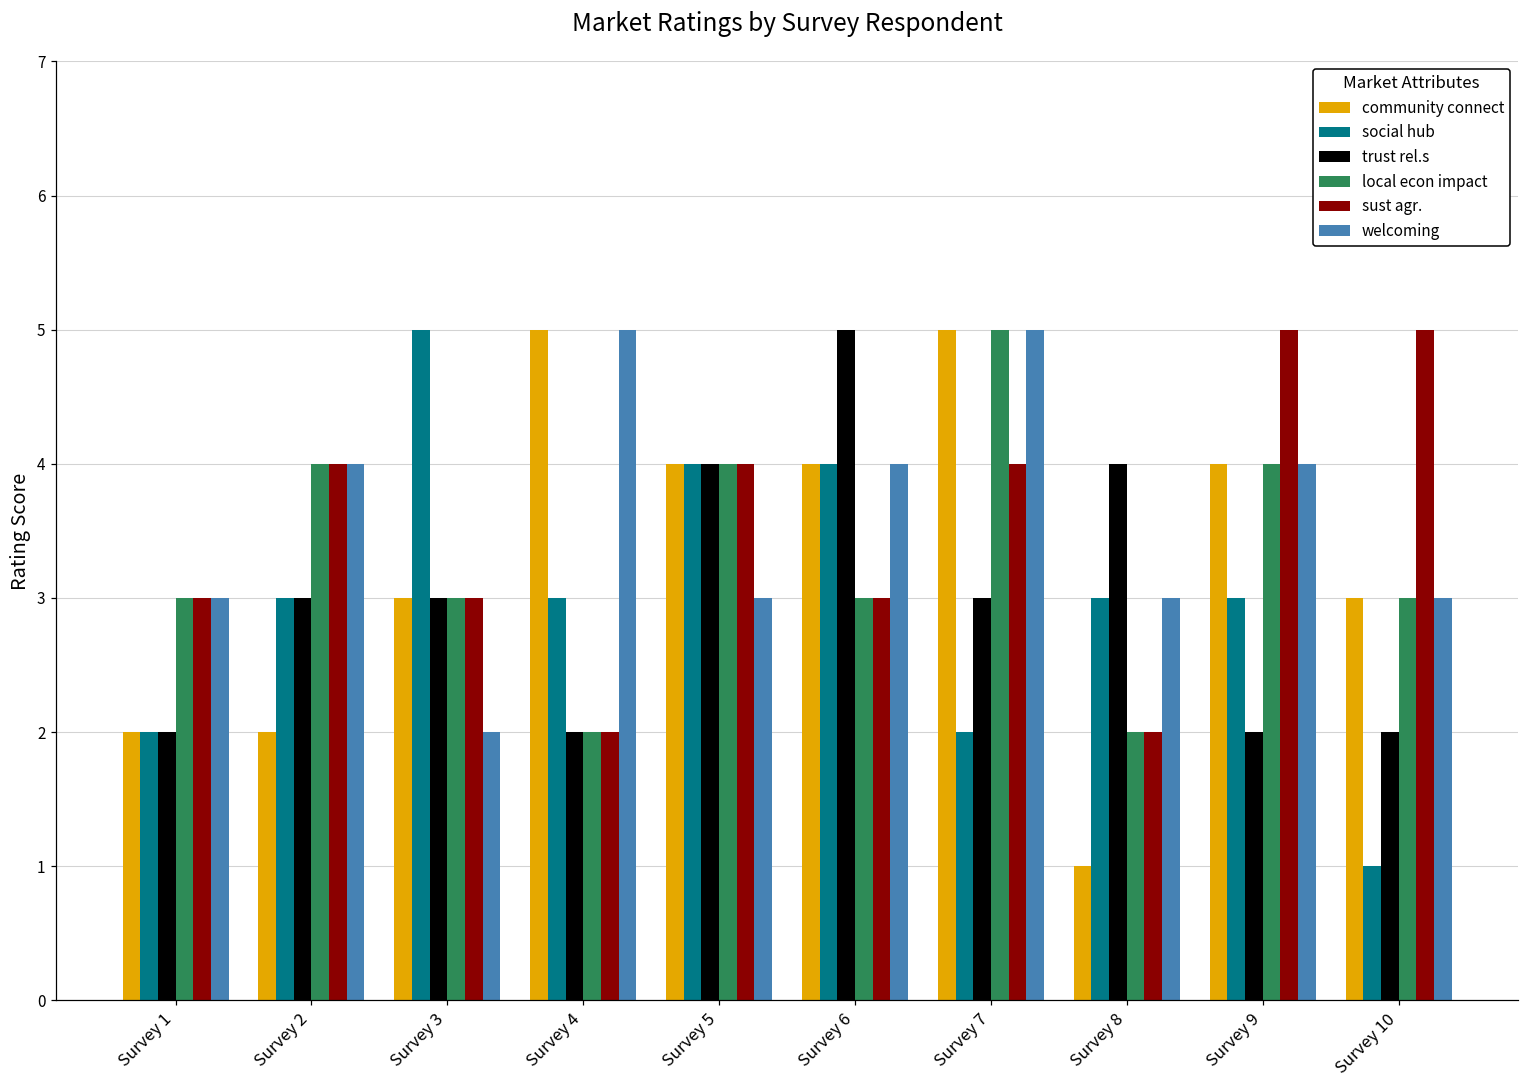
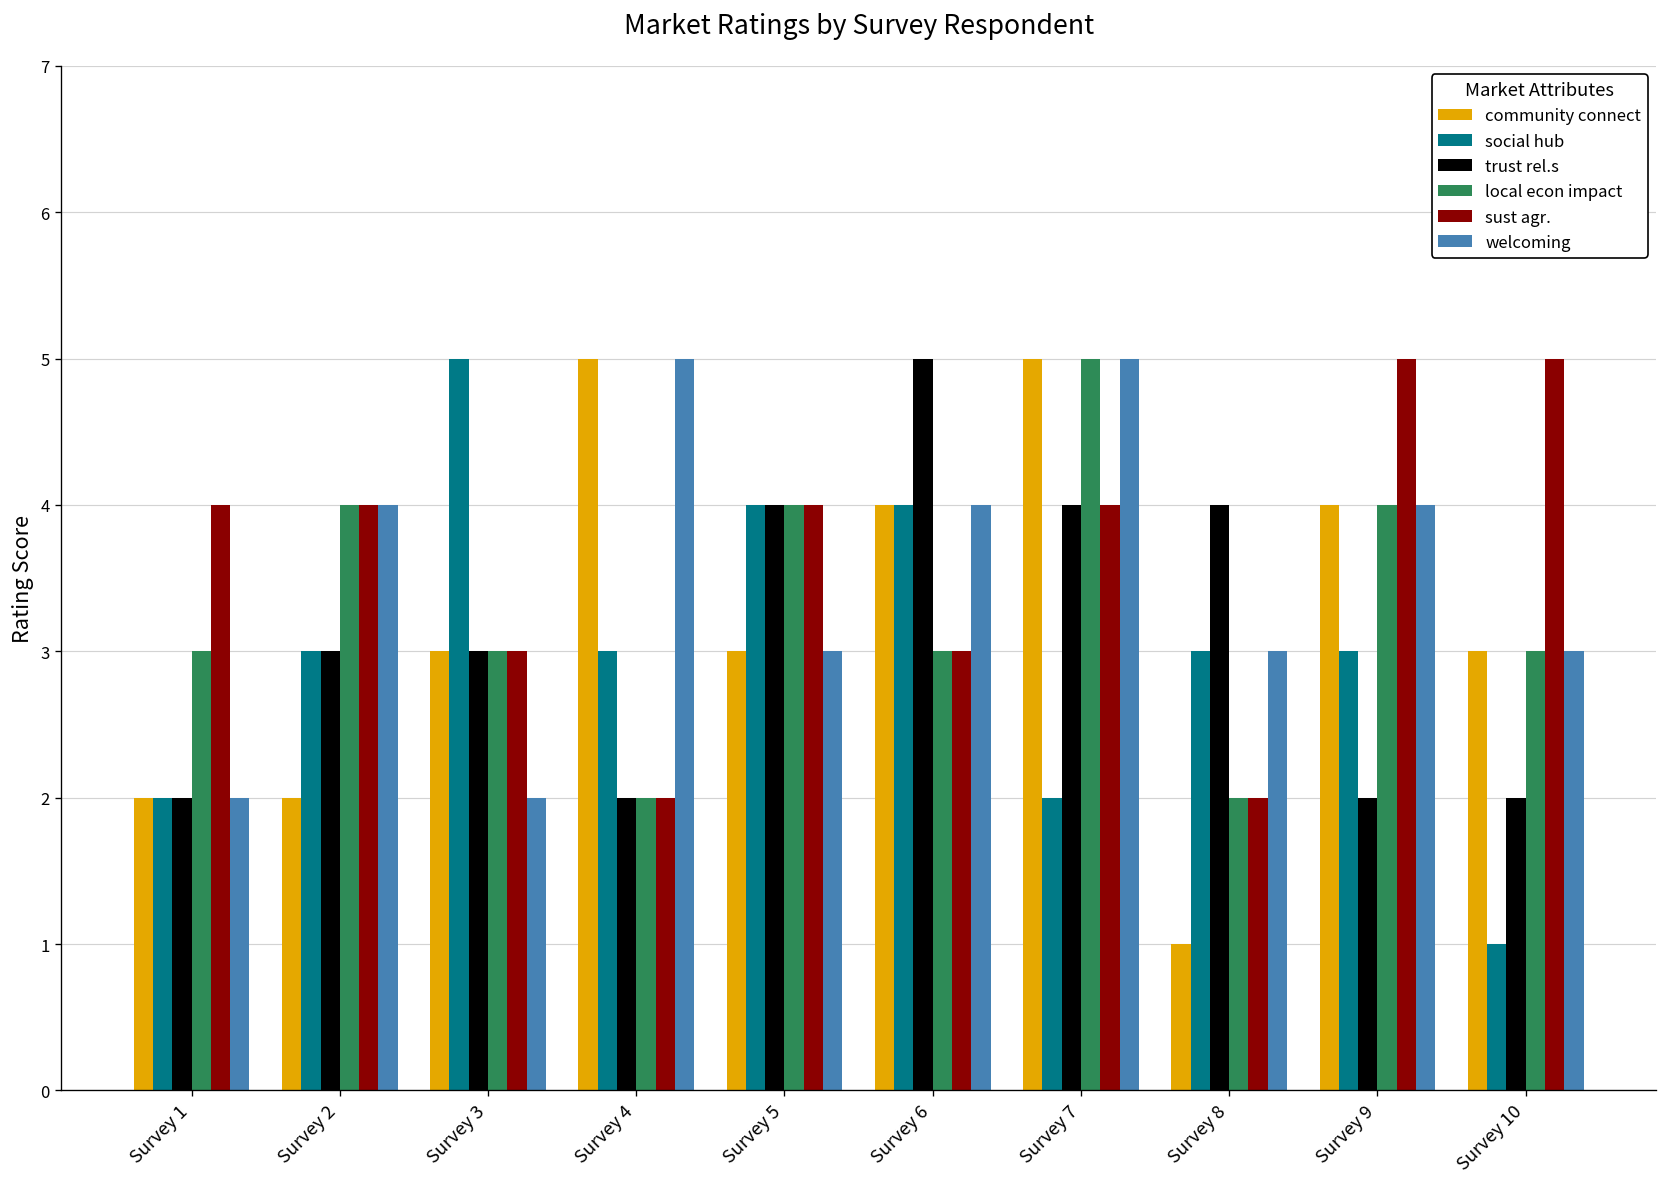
sust agr., Survey 1: 3 -> 4
welcoming, Survey 1: 3 -> 2
community connect, Survey 5: 4 -> 3
trust rel.s, Survey 7: 3 -> 4
